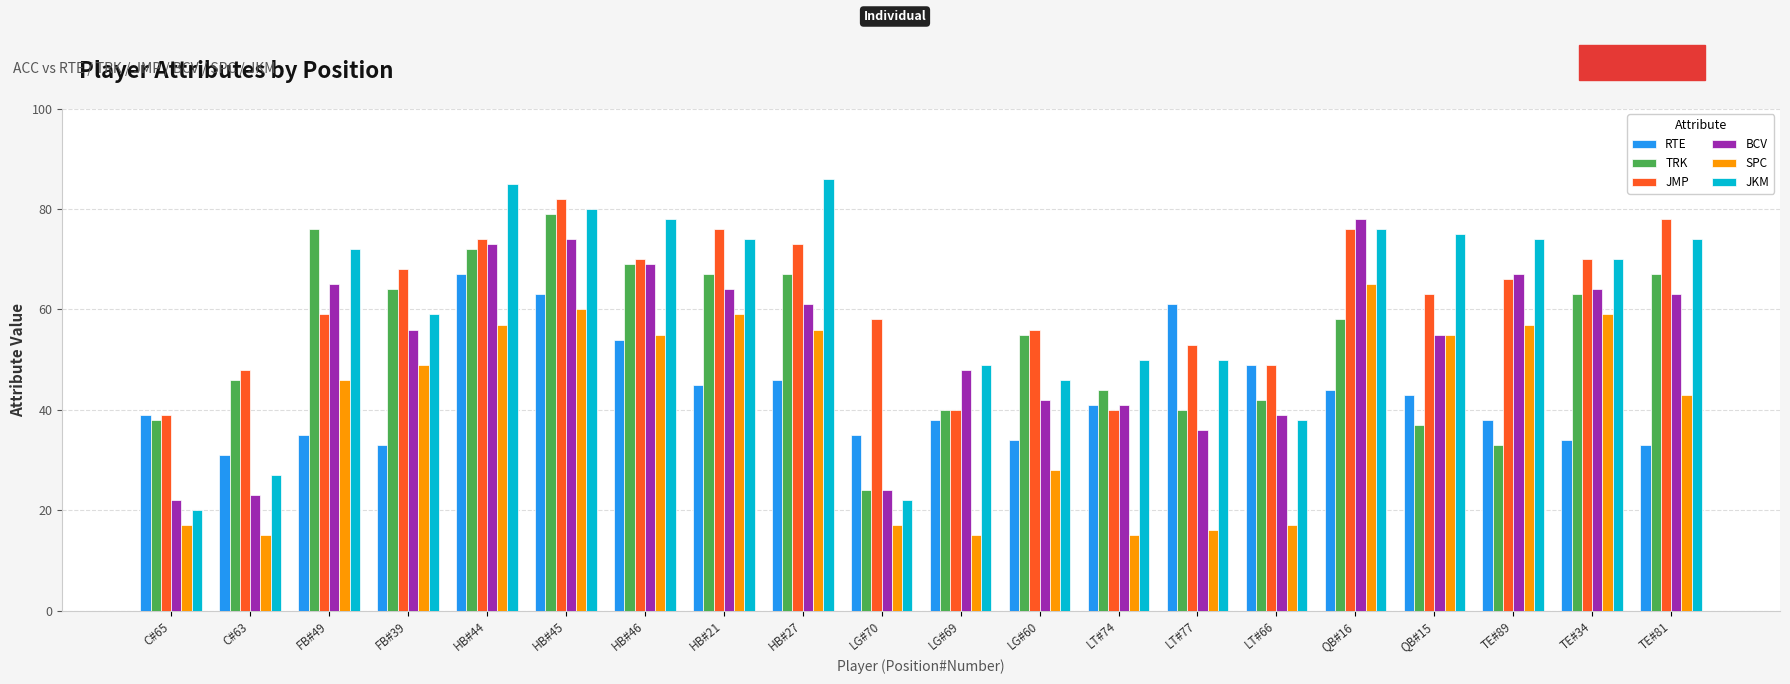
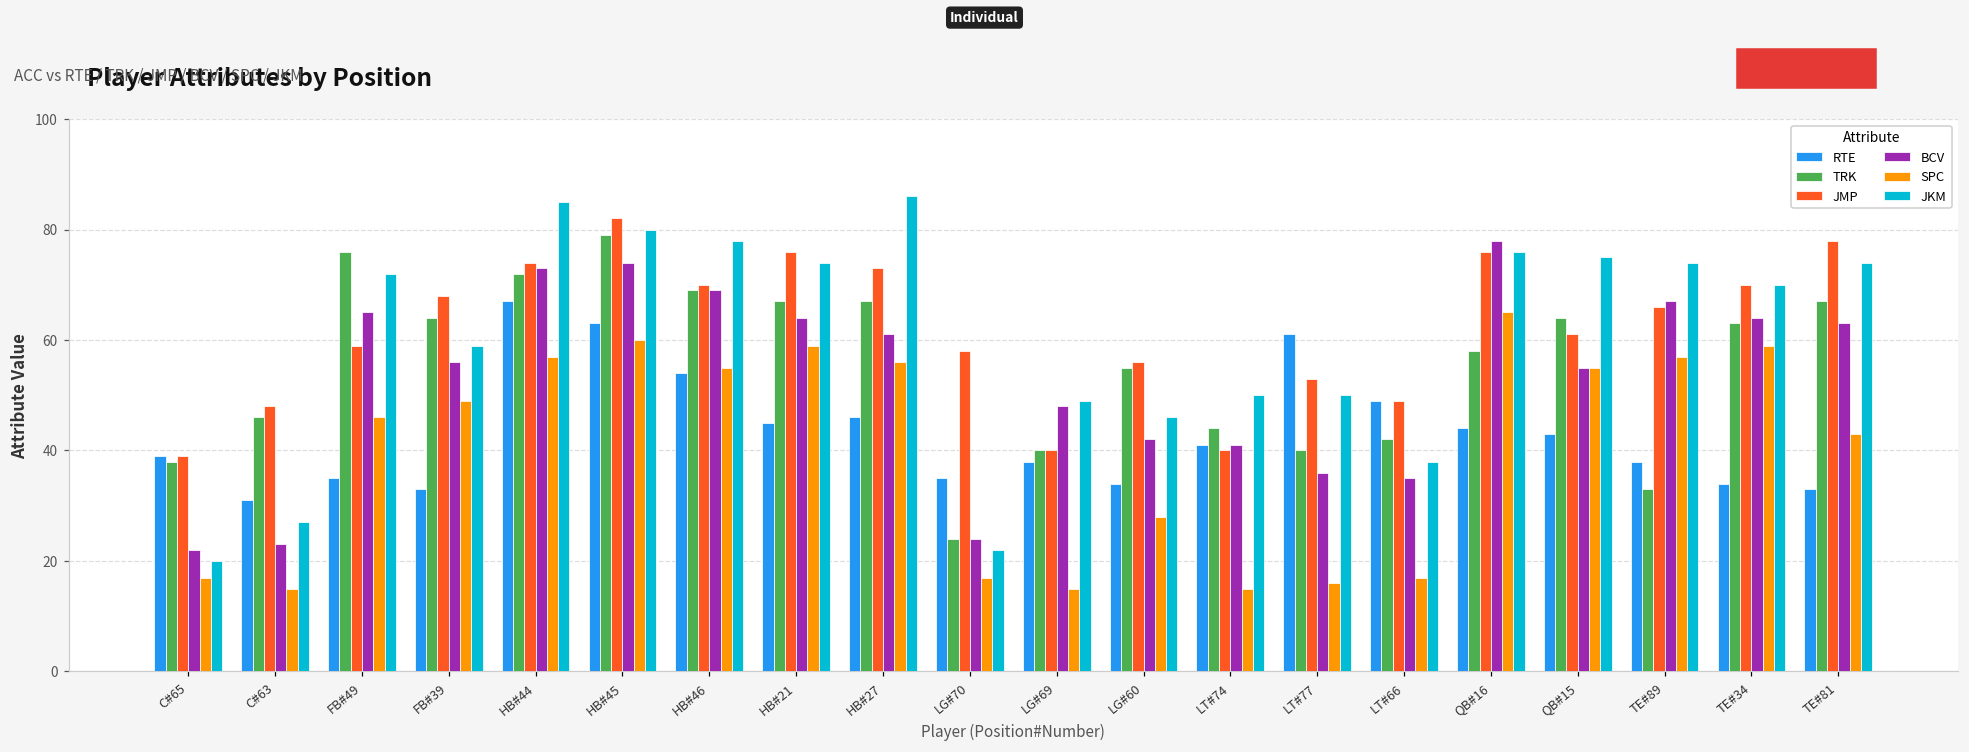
BCV, LT#66: 39 -> 35
TRK, QB#15: 37 -> 64
JMP, QB#15: 63 -> 61
